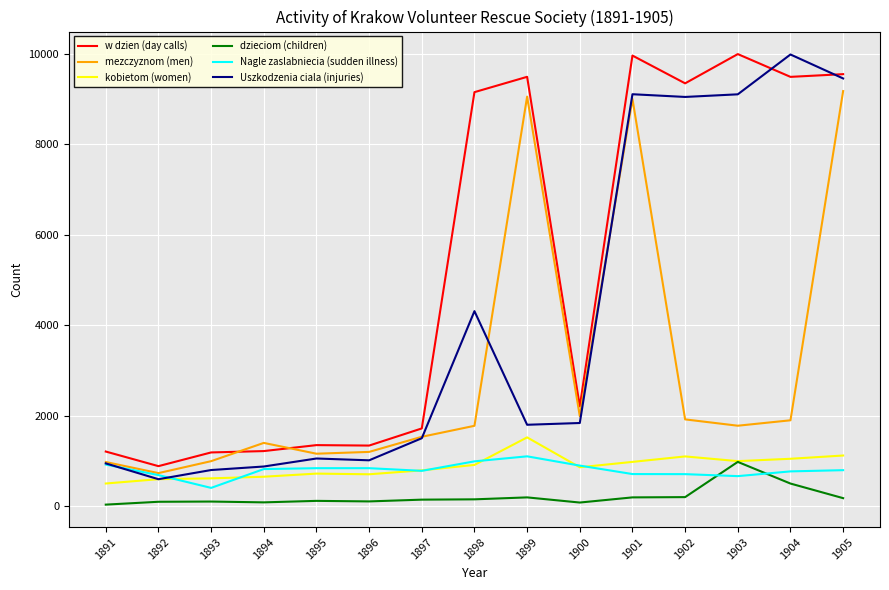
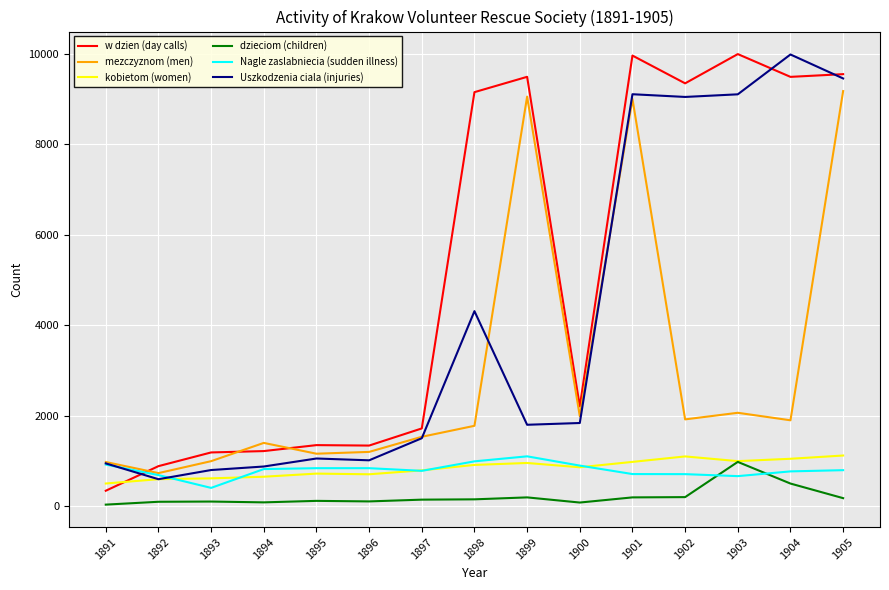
w dzien (day calls), 1891: 1200 -> 300
kobietom (women), 1899: 1500 -> 1000
mezczyznom (men), 1903: 1800 -> 2100
